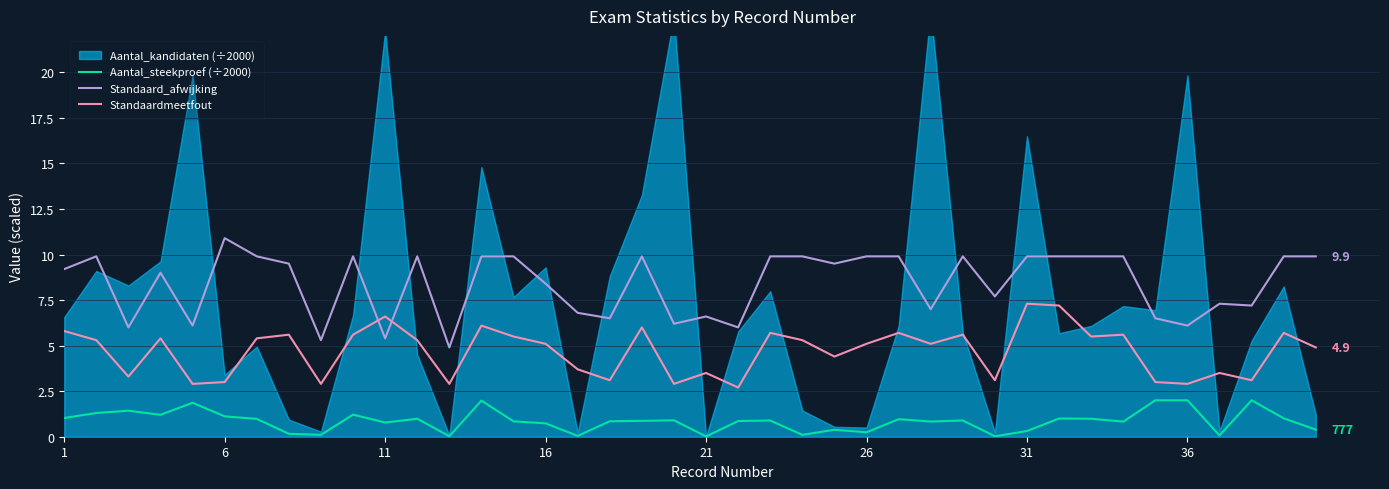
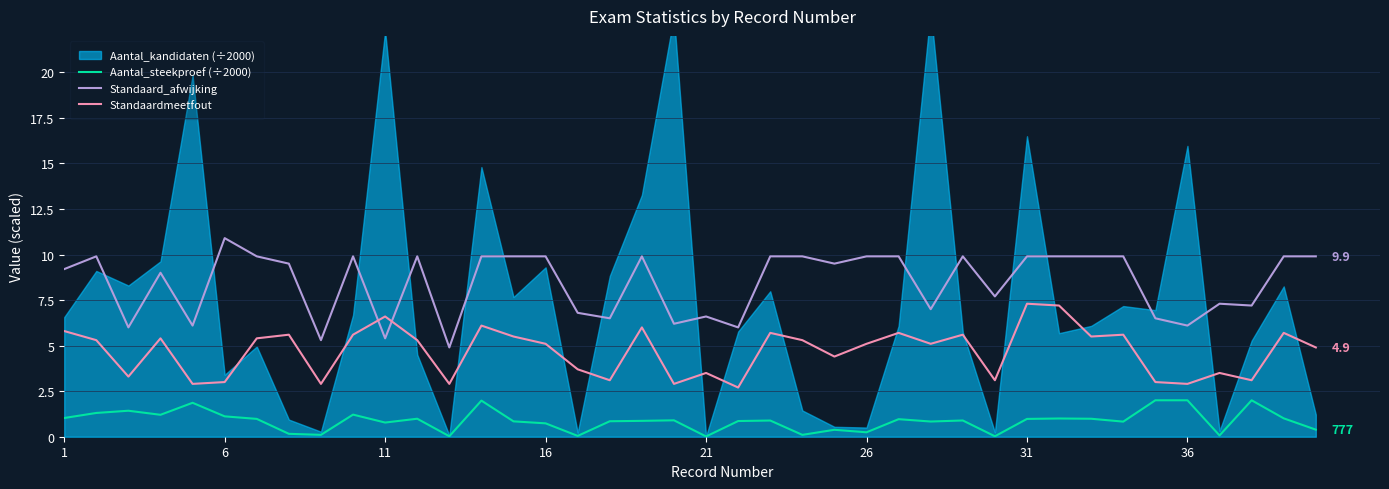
Standaard_afwijking, 16: 8.4 -> 9.9
Aantal_steekproef (÷2000), 31: 0.3 -> 1.0
Aantal_kandidaten (÷2000), 36: 19.8 -> 16.0
